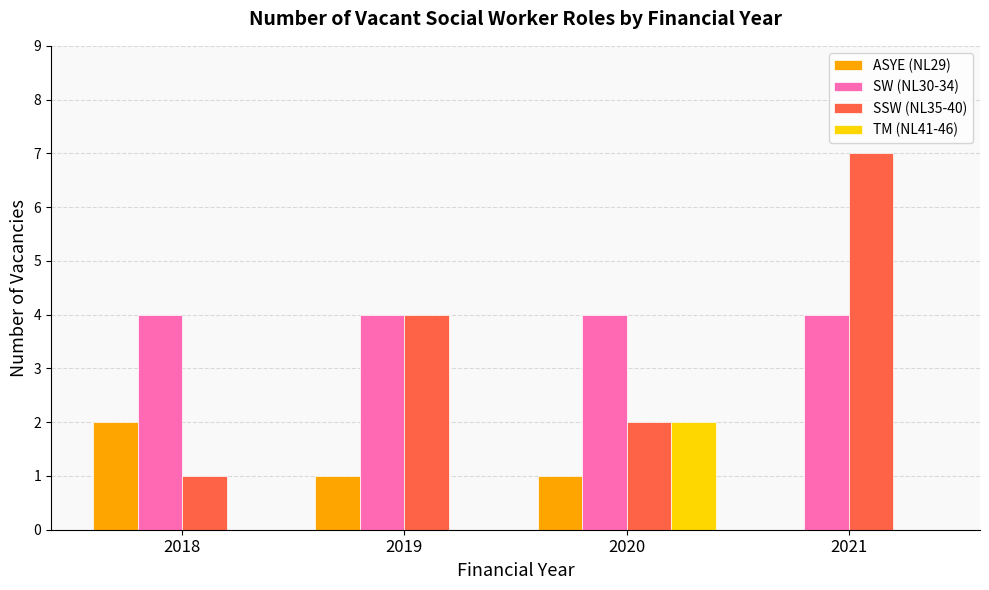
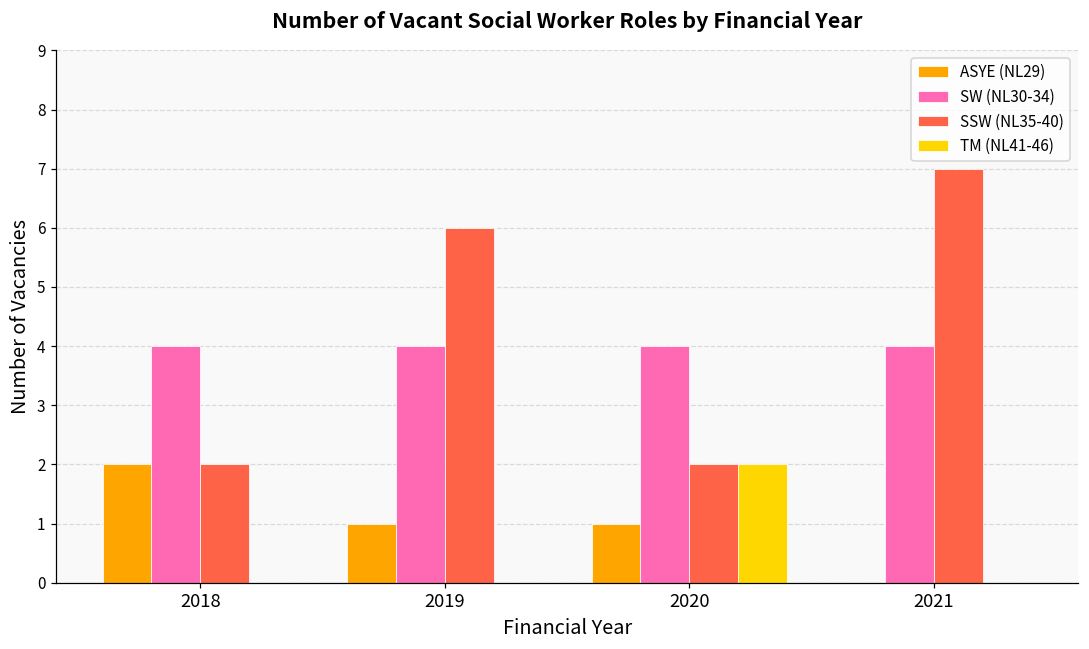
SSW (NL35-40), 2018: 1 -> 2
SSW (NL35-40), 2019: 4 -> 6
